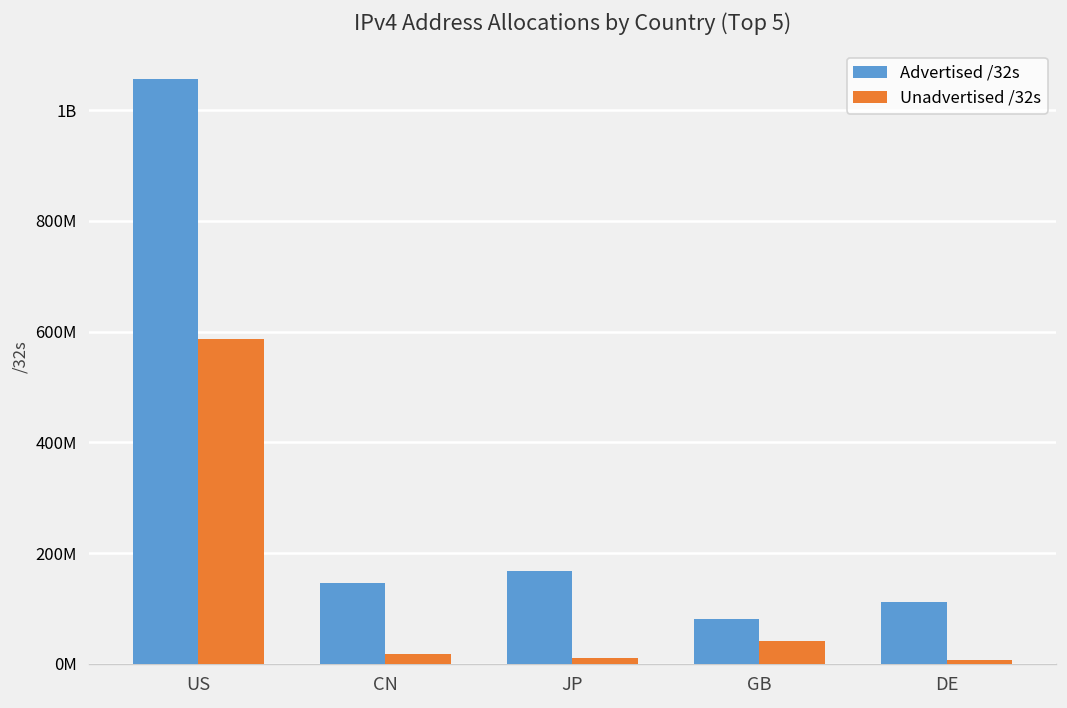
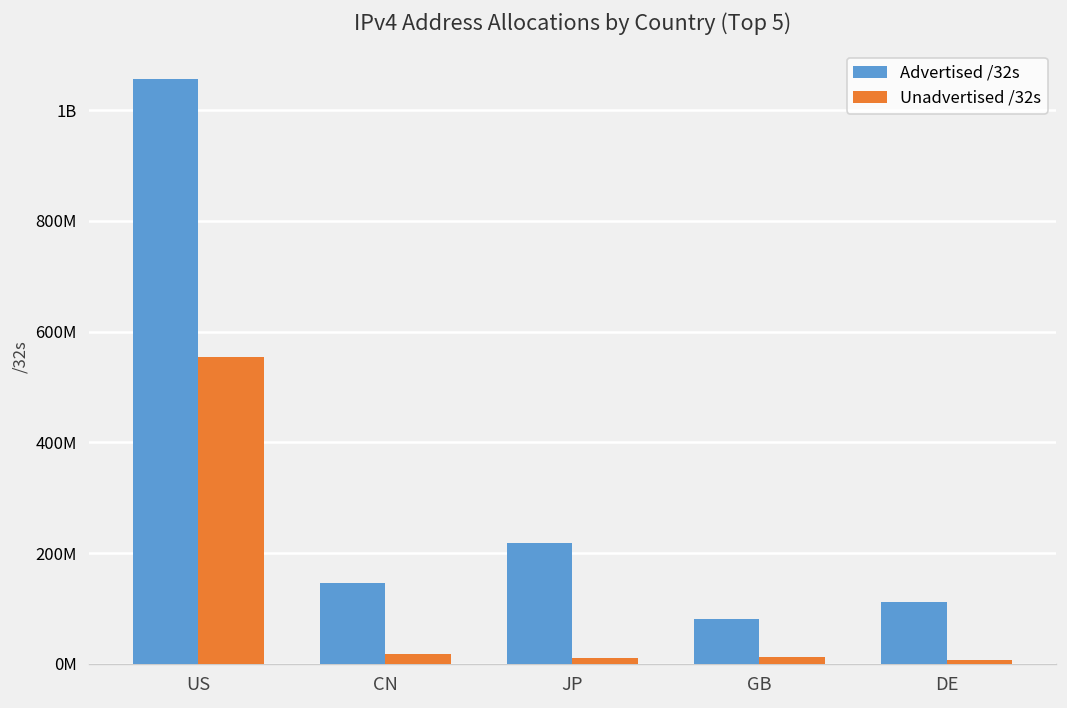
Unadvertised /32s, US: 590000000 -> 550000000
Advertised /32s, JP: 170000000 -> 220000000
Unadvertised /32s, GB: 40000000 -> 10000000
